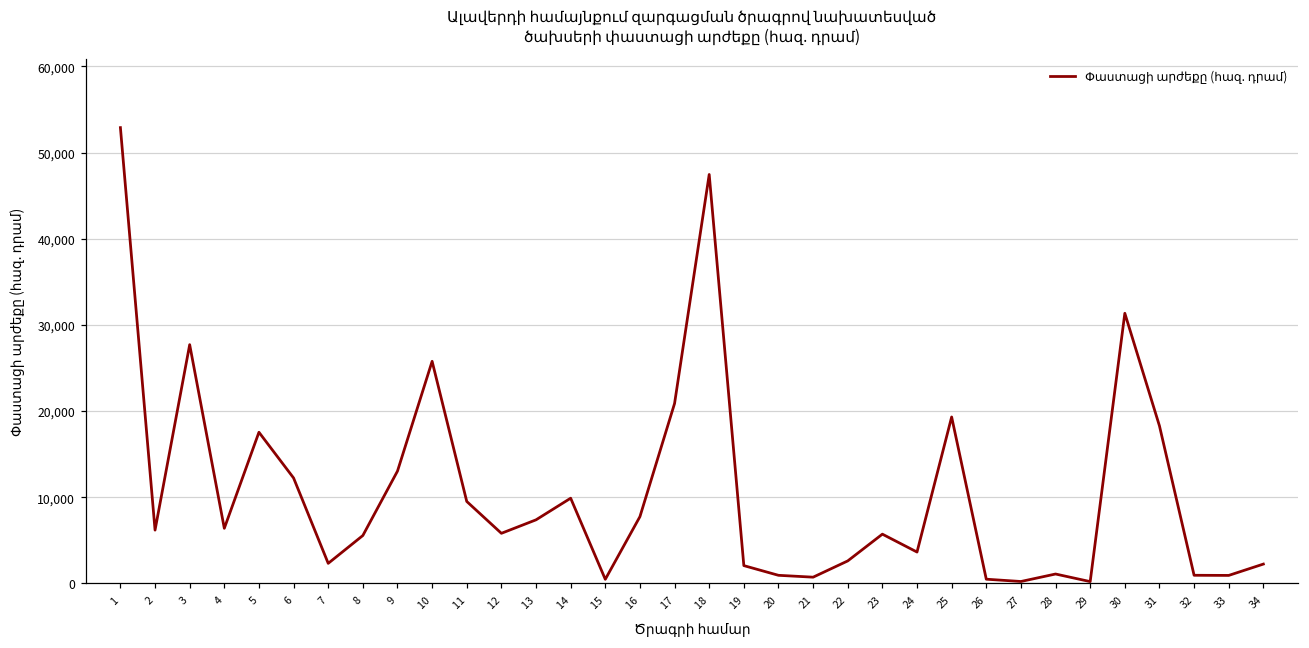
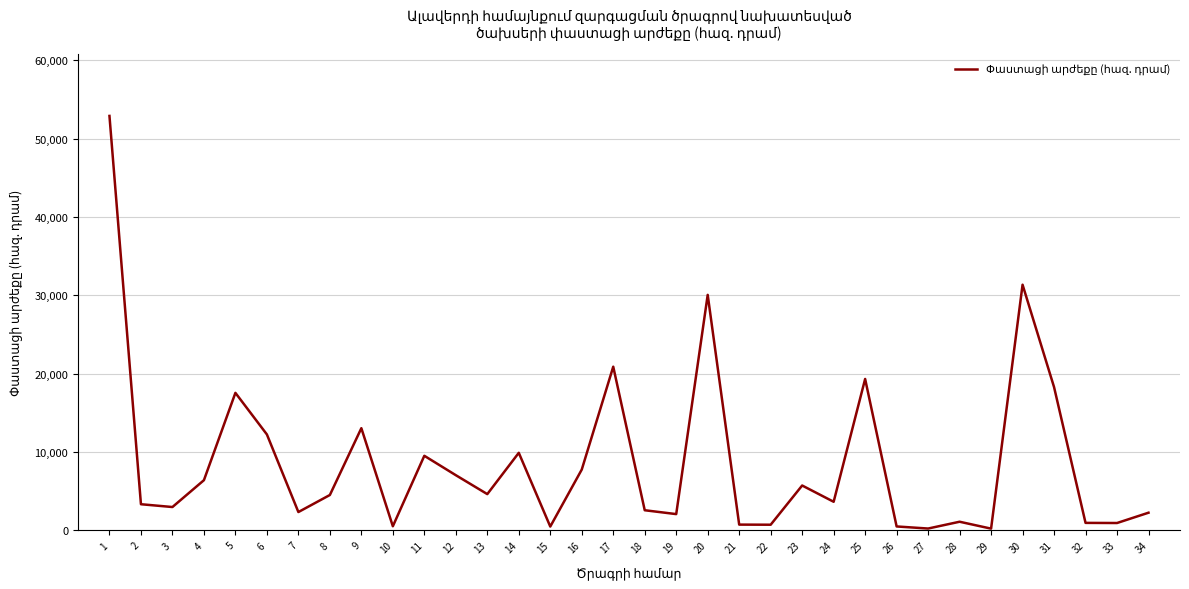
2: 6,000 -> 3,000
3: 28,000 -> 3,000
8: 6,000 -> 5,000
10: 26,000 -> 1,000
12: 6,000 -> 7,000
13: 7,000 -> 5,000
18: 47,000 -> 3,000
20: 1,000 -> 30,000
22: 3,000 -> 1,000
